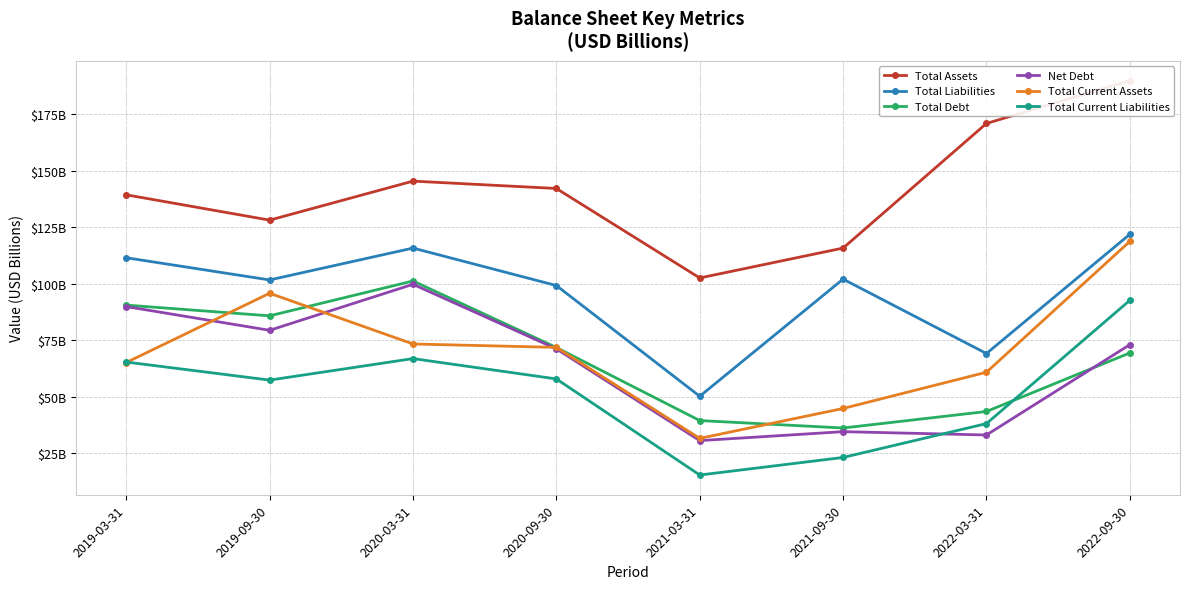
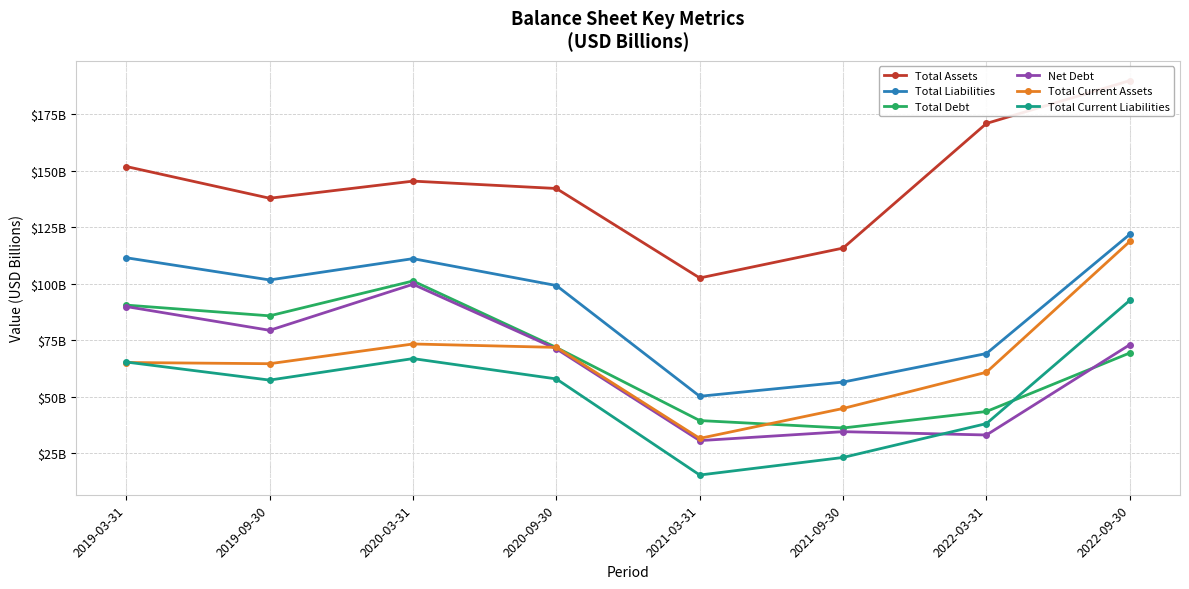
Total Assets, 2019-03-31: $139000000000 -> $152000000000
Total Assets, 2019-09-30: $128000000000 -> $138000000000
Total Current Assets, 2019-09-30: $96000000000 -> $65000000000
Total Liabilities, 2020-03-31: $116000000000 -> $111000000000
Total Liabilities, 2021-09-30: $102000000000 -> $56000000000
